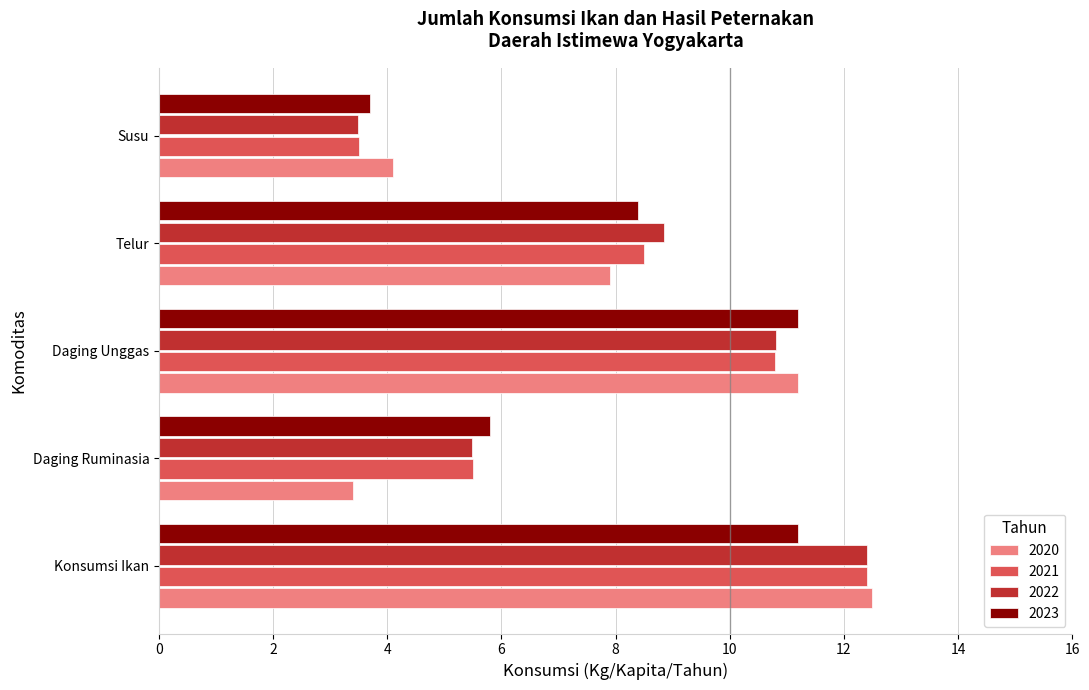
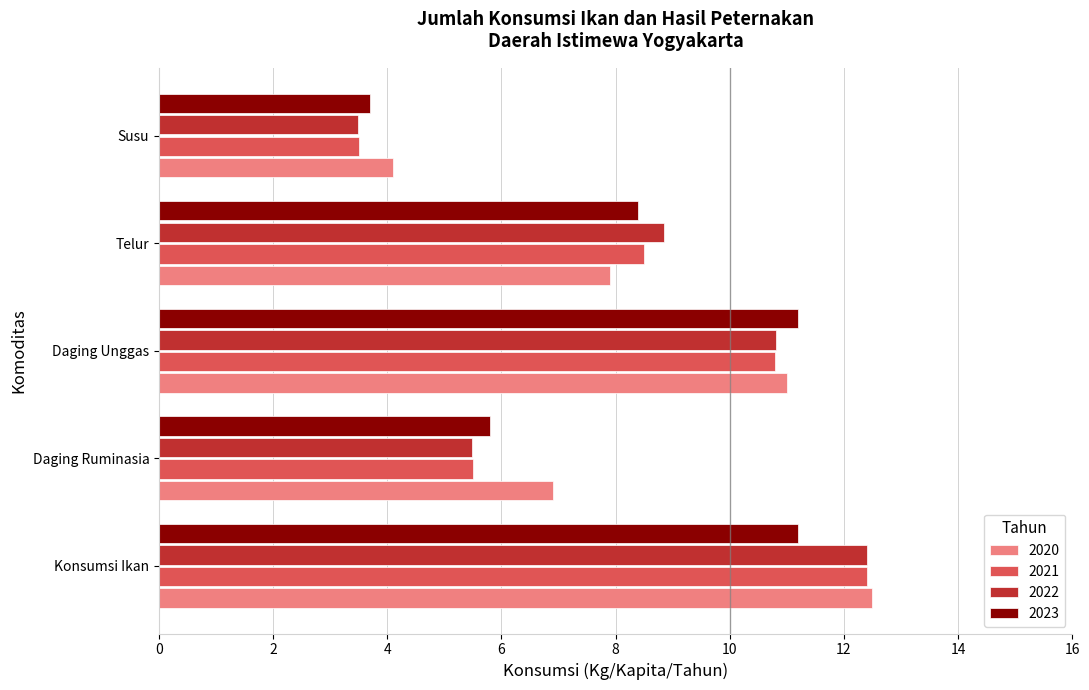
2020, Daging Unggas: 11.2 -> 11.0
2020, Daging Ruminasia: 3.4 -> 6.9
